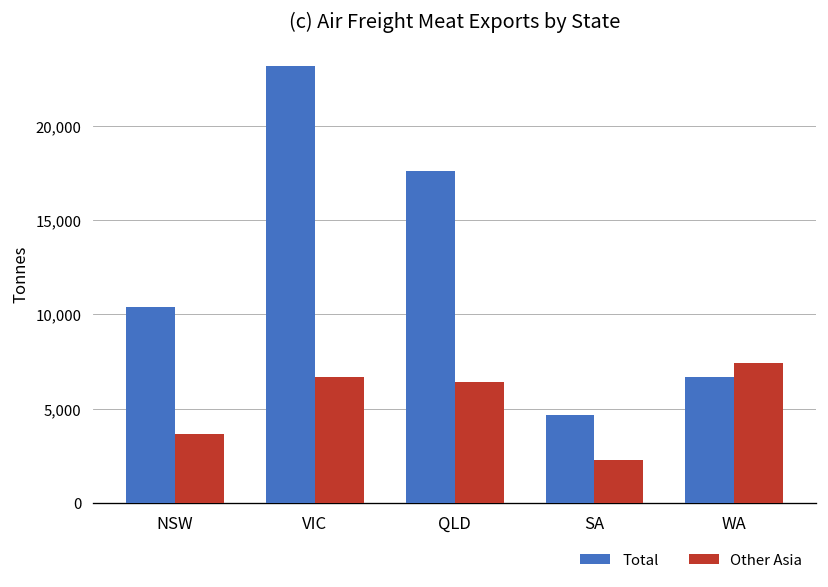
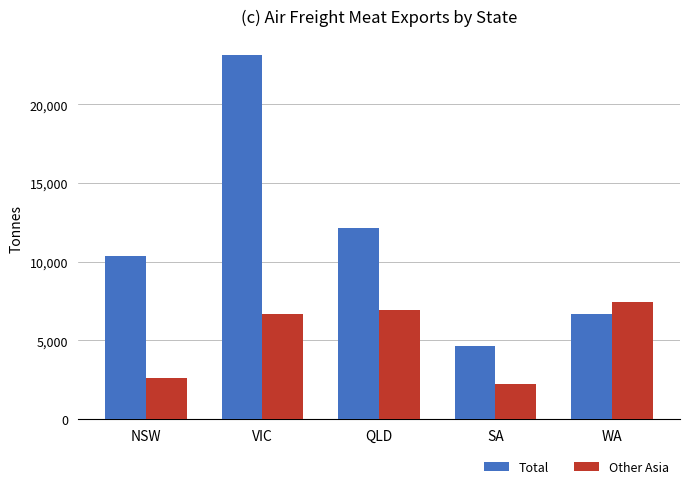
Other Asia, NSW: 3,700 -> 2,600
Total, QLD: 17,600 -> 12,100
Other Asia, QLD: 6,400 -> 6,900
